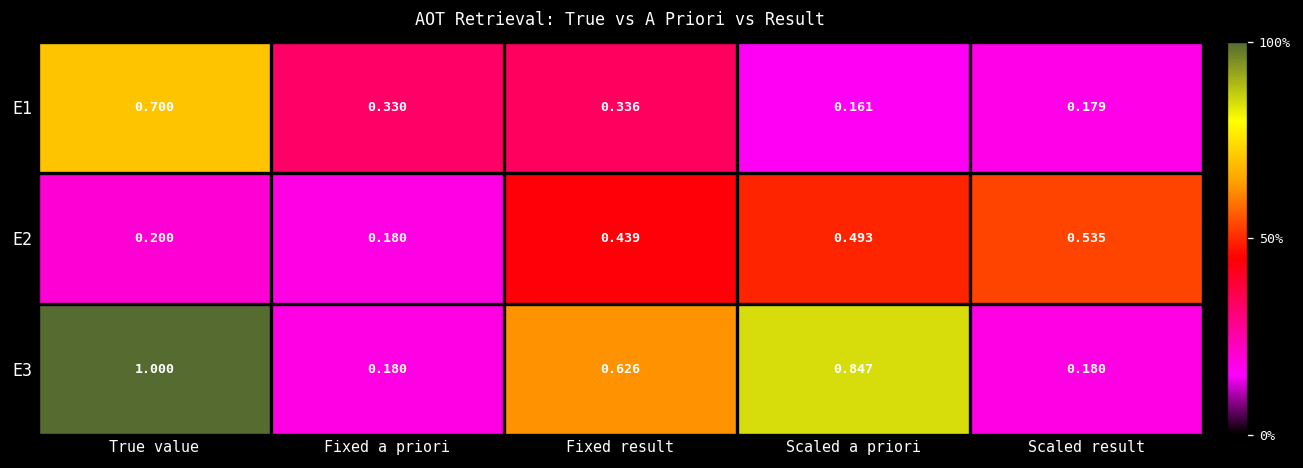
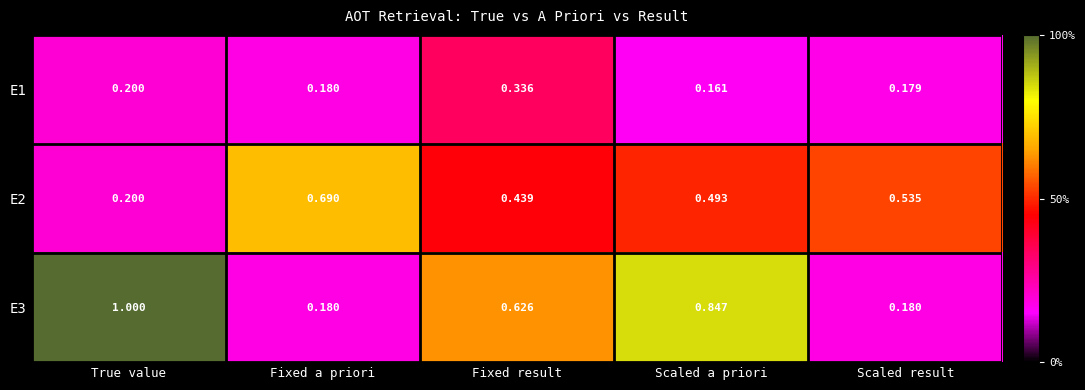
E1, True value: 0.700 -> 0.200
E1, Fixed a priori: 0.330 -> 0.180
E2, Fixed a priori: 0.180 -> 0.690
